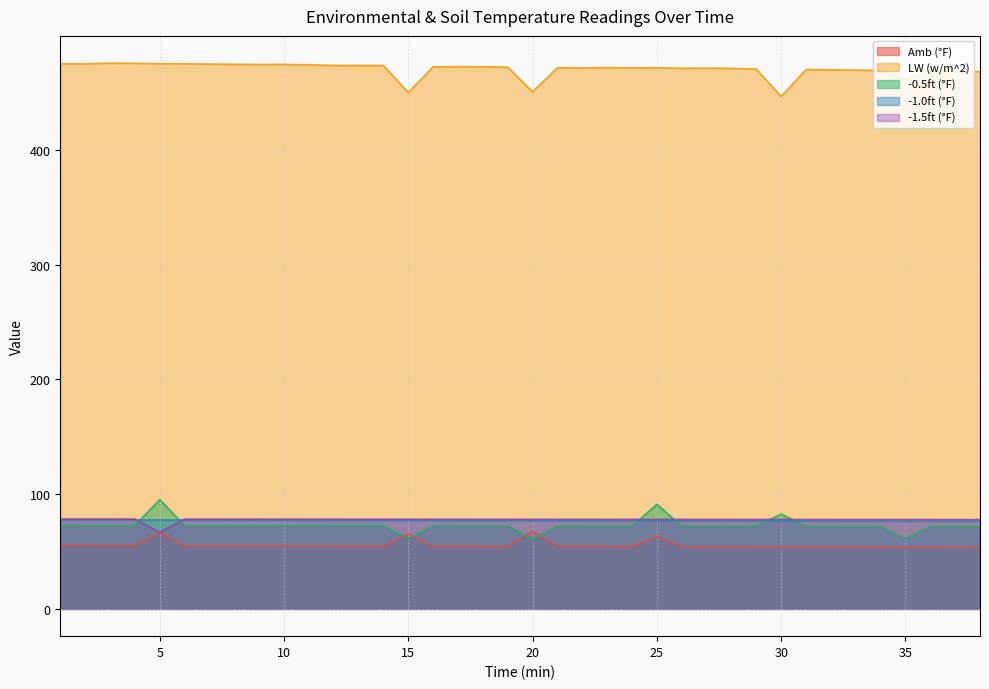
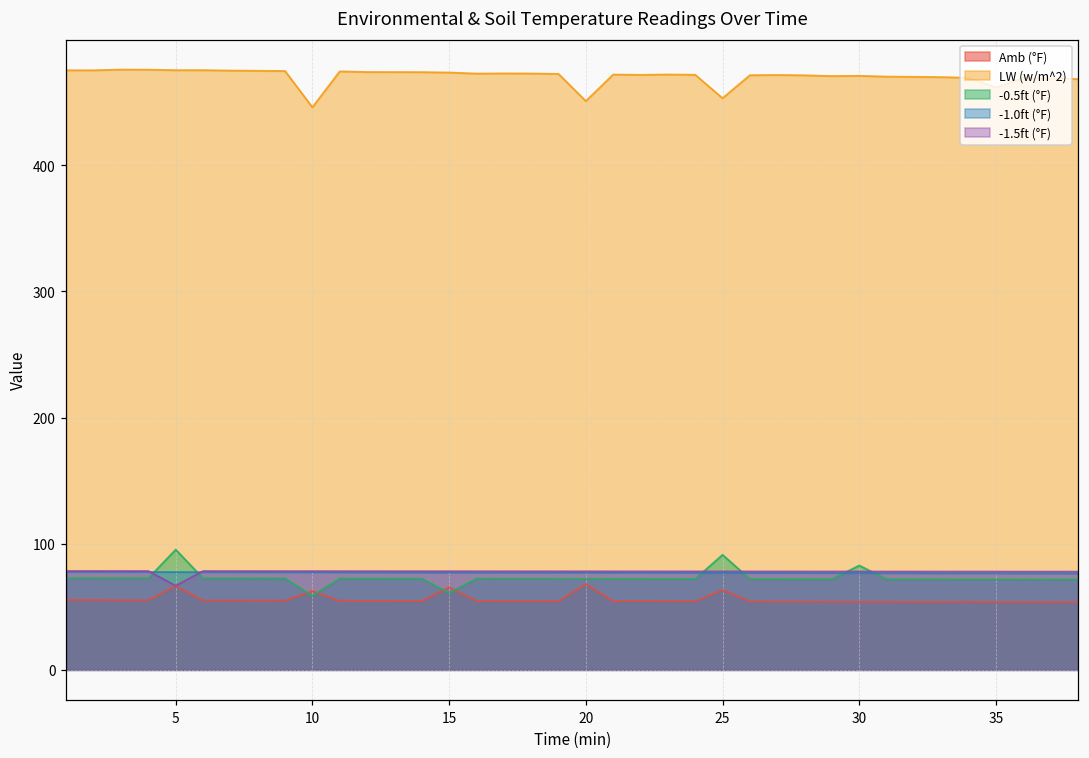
Amb (°F), 10: 55 -> 62
LW (w/m^2), 10: 475 -> 446
-0.5ft (°F), 10: 72 -> 59
LW (w/m^2), 15: 450 -> 473
-0.5ft (°F), 20: 61 -> 72
LW (w/m^2), 25: 472 -> 453
LW (w/m^2), 30: 447 -> 471
-0.5ft (°F), 35: 61 -> 72
